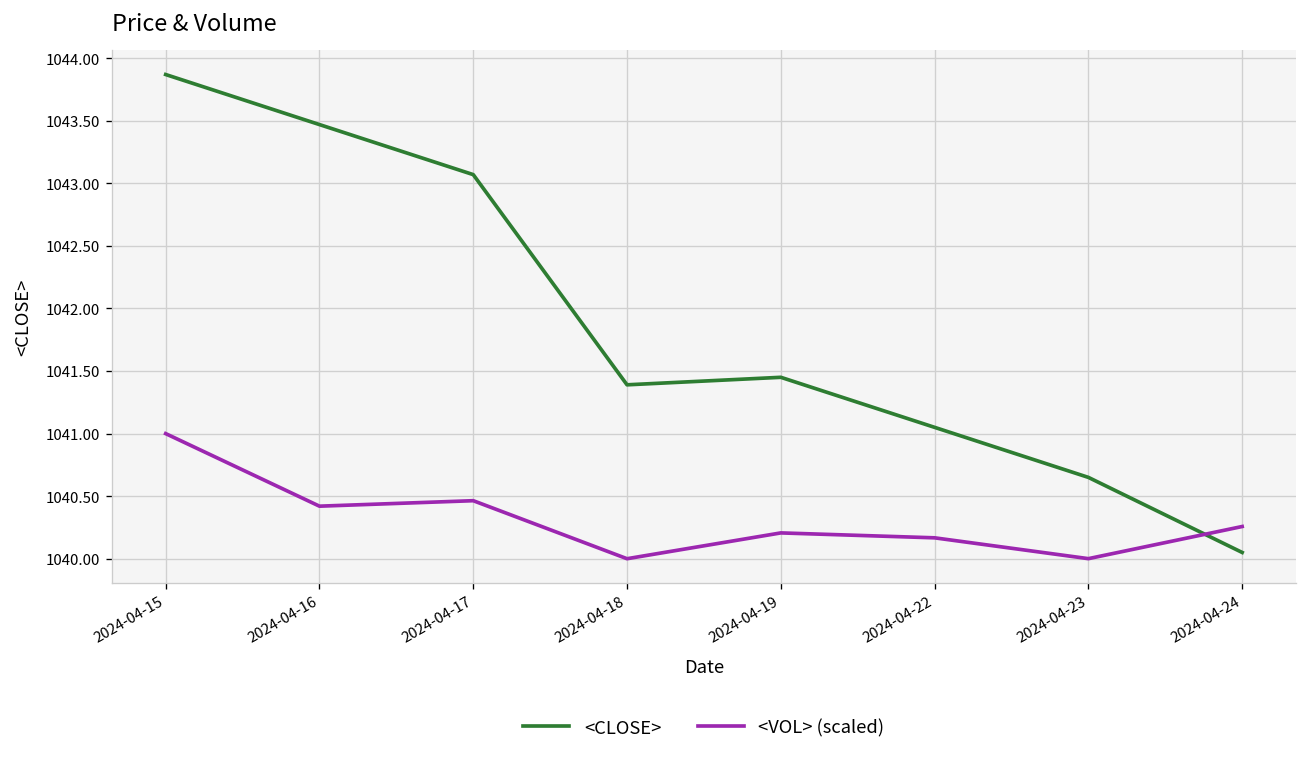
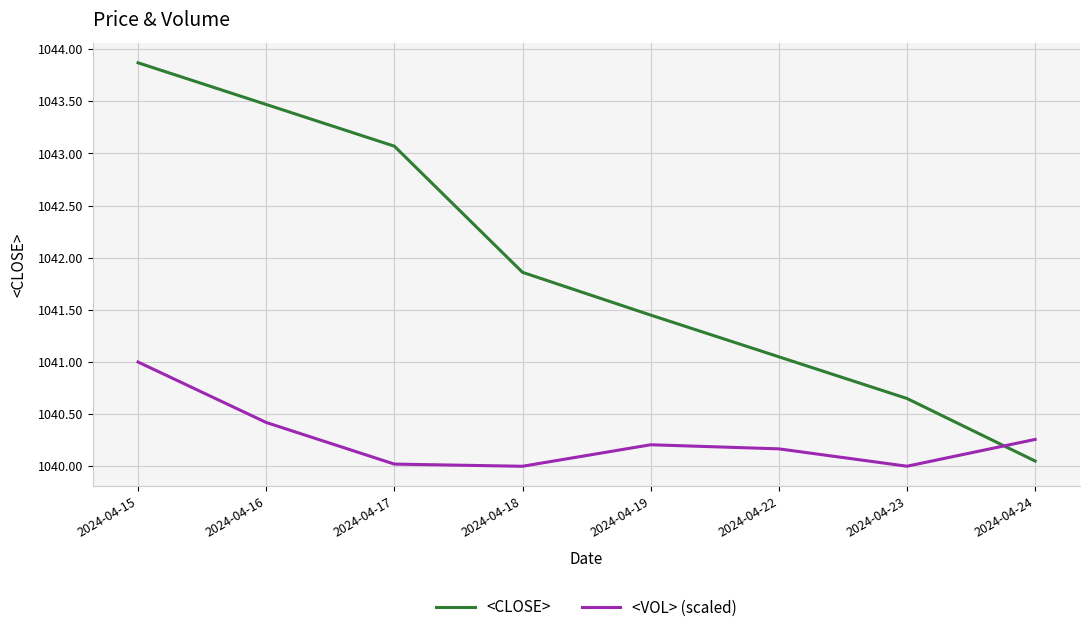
<VOL> (scaled), 2024-04-17: 1040.46 -> 1040.02
<CLOSE>, 2024-04-18: 1041.39 -> 1041.86
